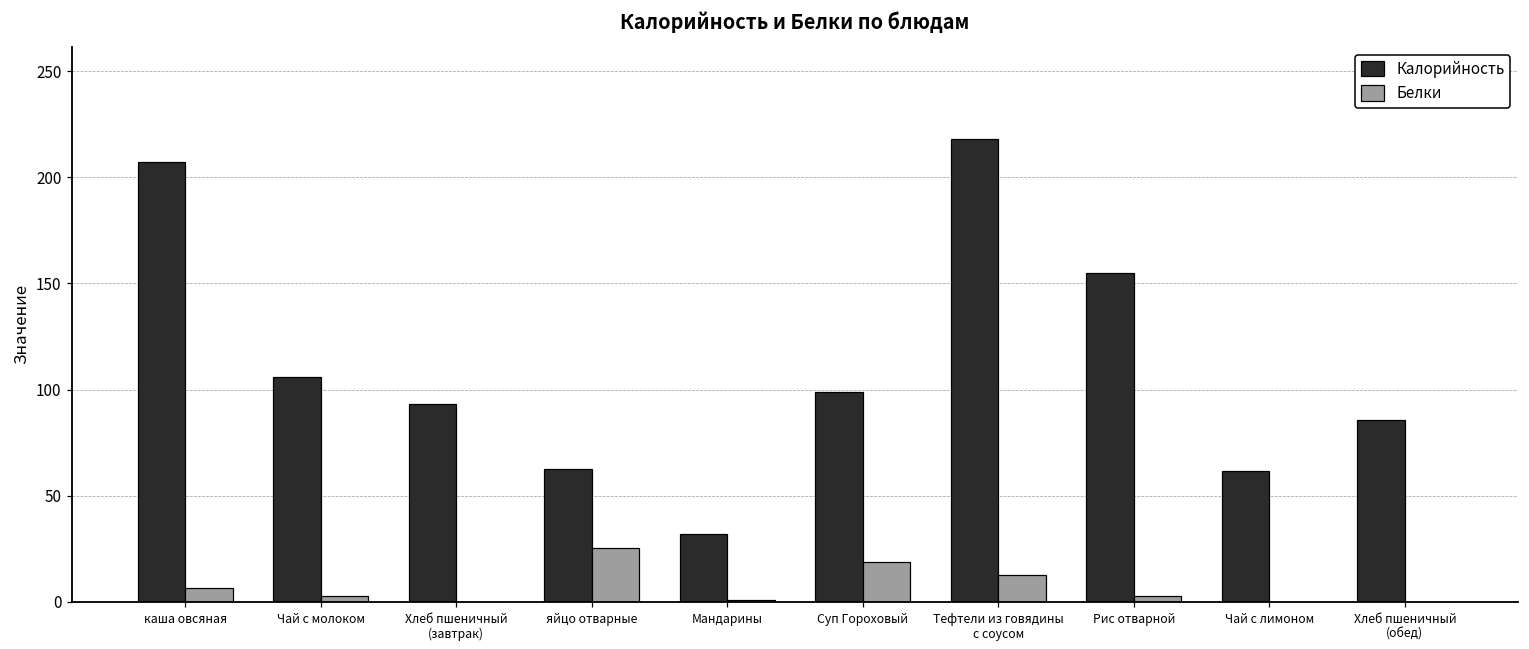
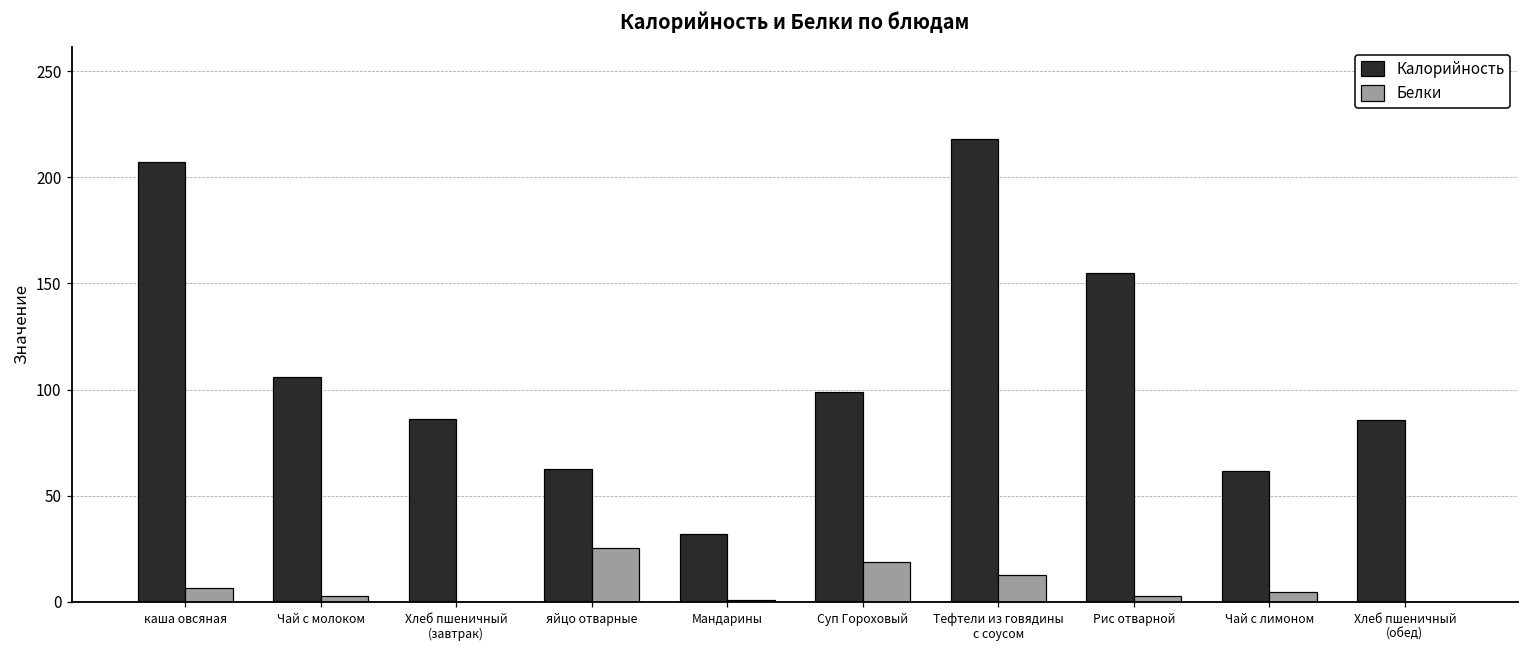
Калорийность, Хлеб пшеничный (завтрак): 93 -> 86
Белки, Чай с лимоном: 0 -> 5
